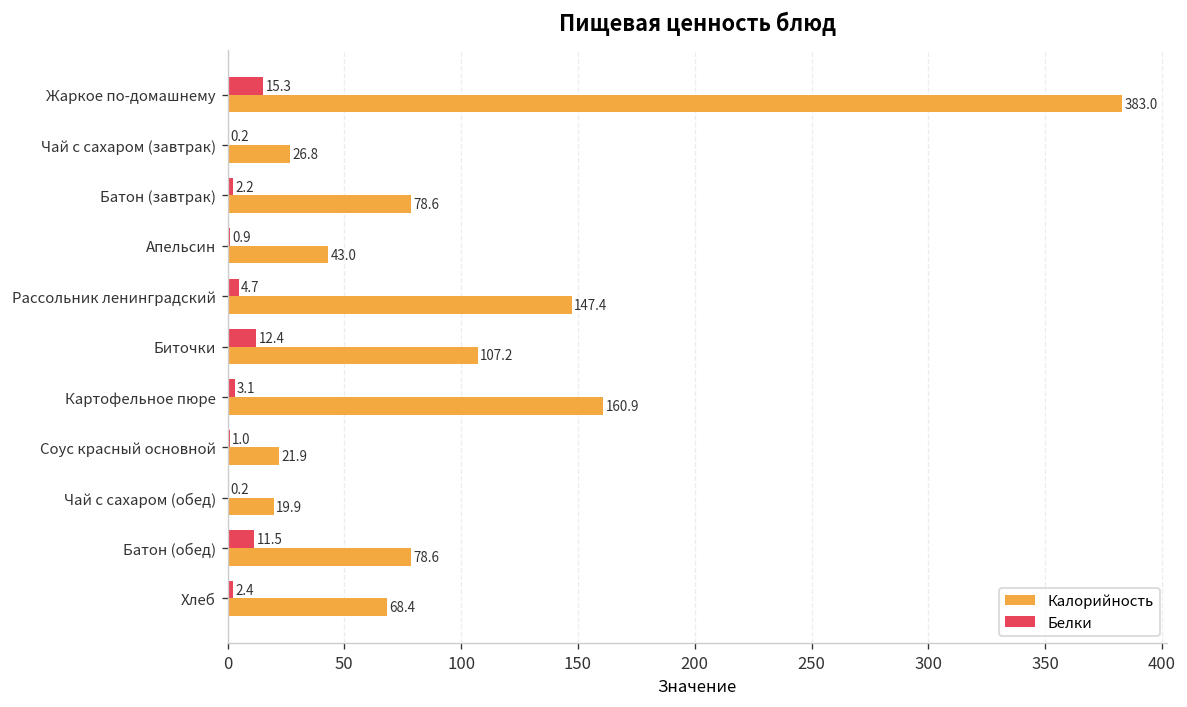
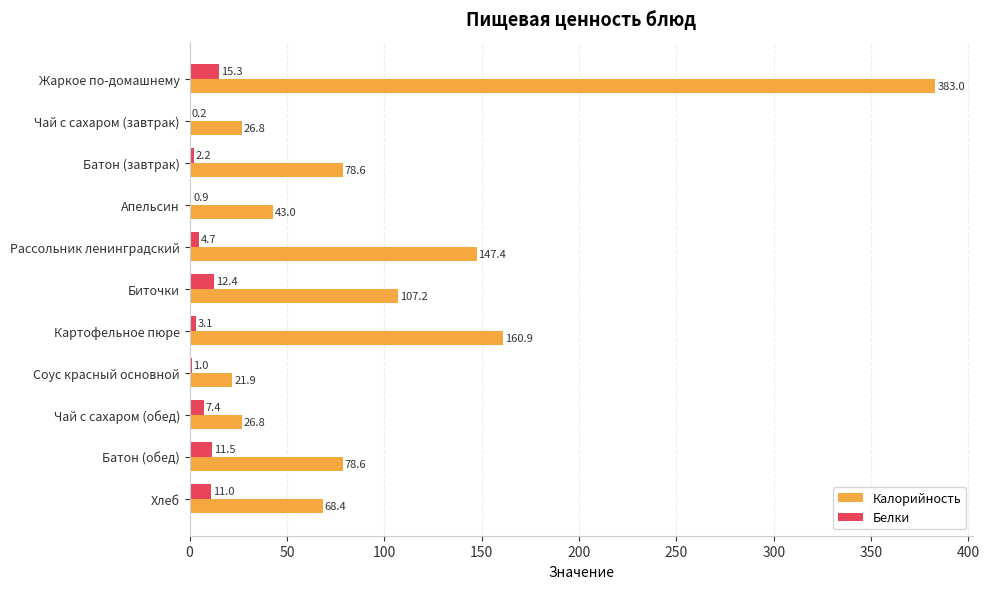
Белки, Чай с сахаром (обед): 0.2 -> 7.4
Калорийность, Чай с сахаром (обед): 19.9 -> 26.8
Белки, Хлеб: 2.4 -> 11.0
